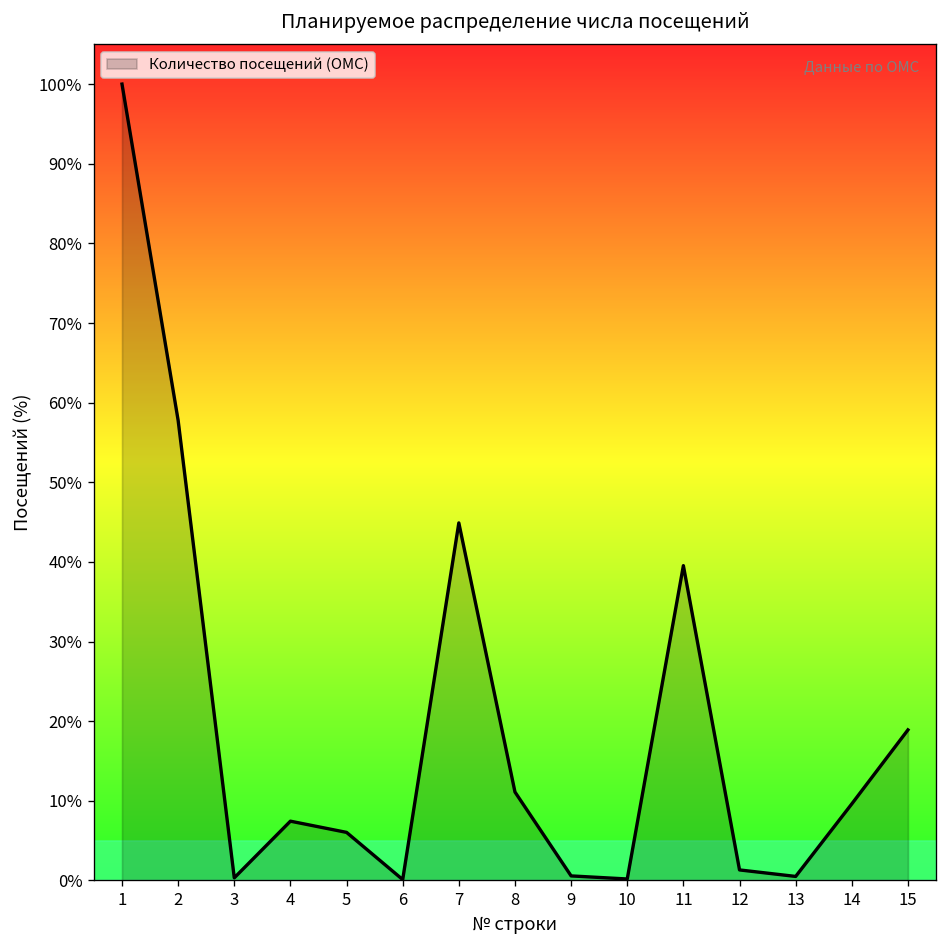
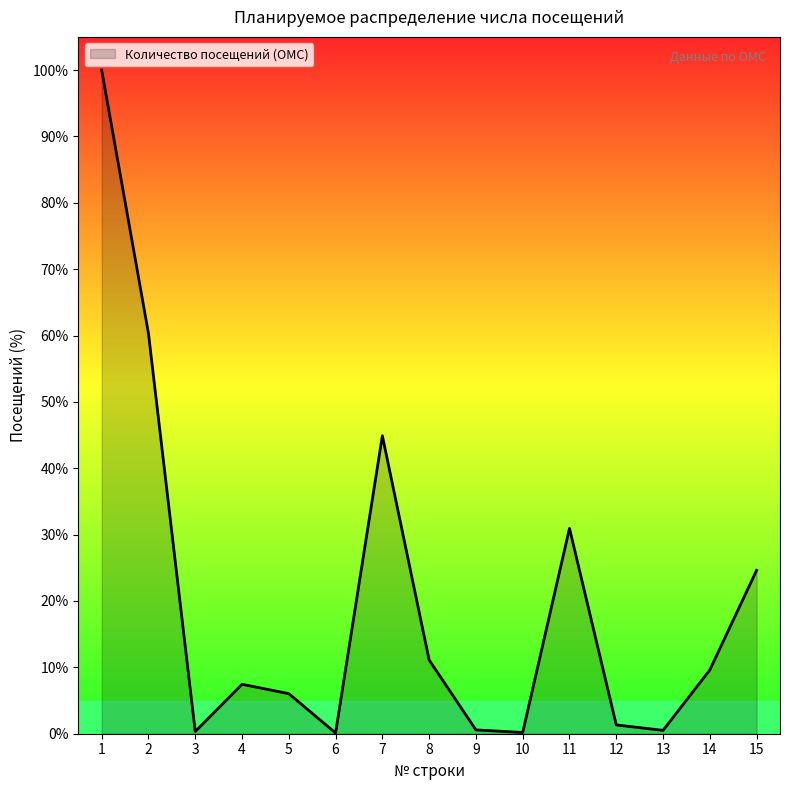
2: 58% -> 60%
11: 40% -> 31%
15: 19% -> 25%
